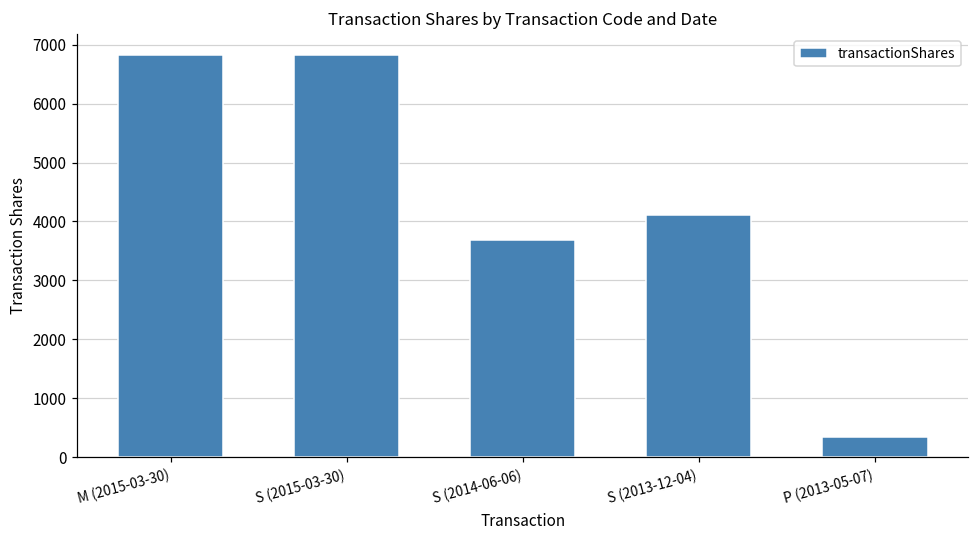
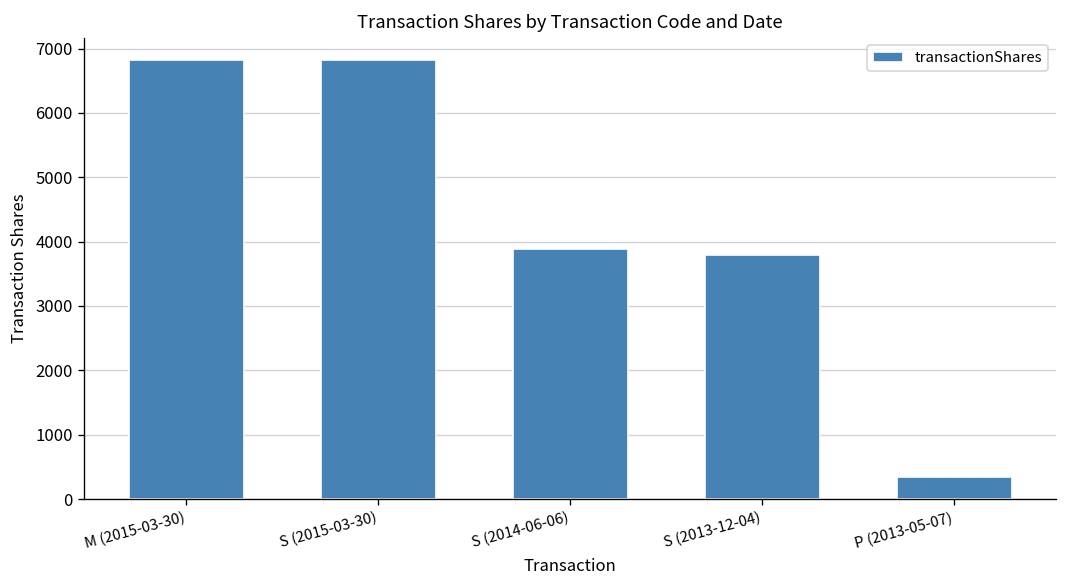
S (2014-06-06): 3700 -> 3900
S (2013-12-04): 4100 -> 3800
